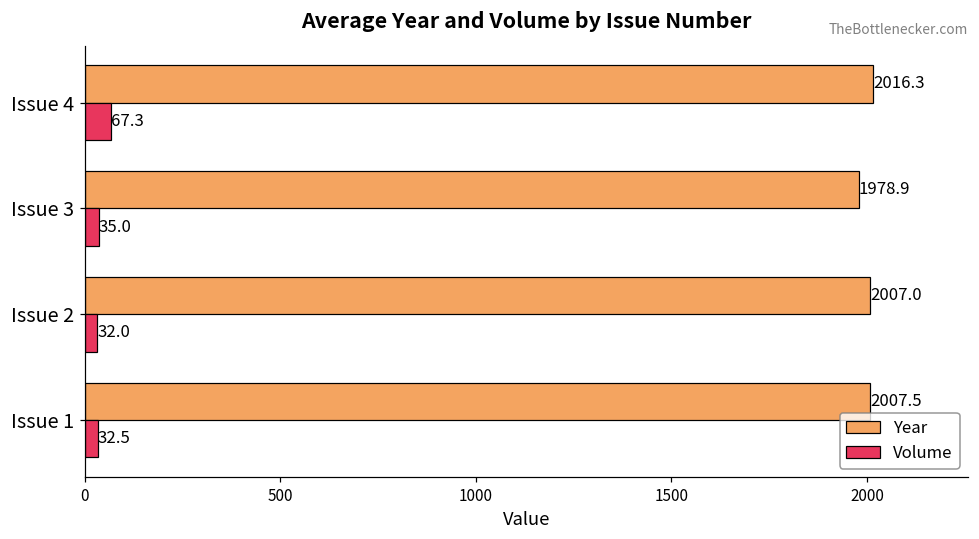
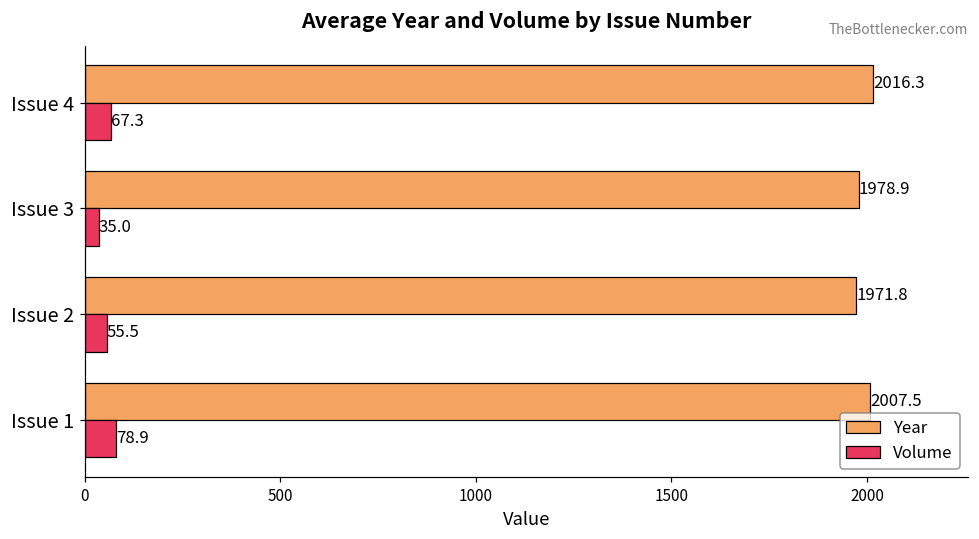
Year, Issue 2: 2007.0 -> 1971.8
Volume, Issue 2: 32.0 -> 55.5
Volume, Issue 1: 32.5 -> 78.9
